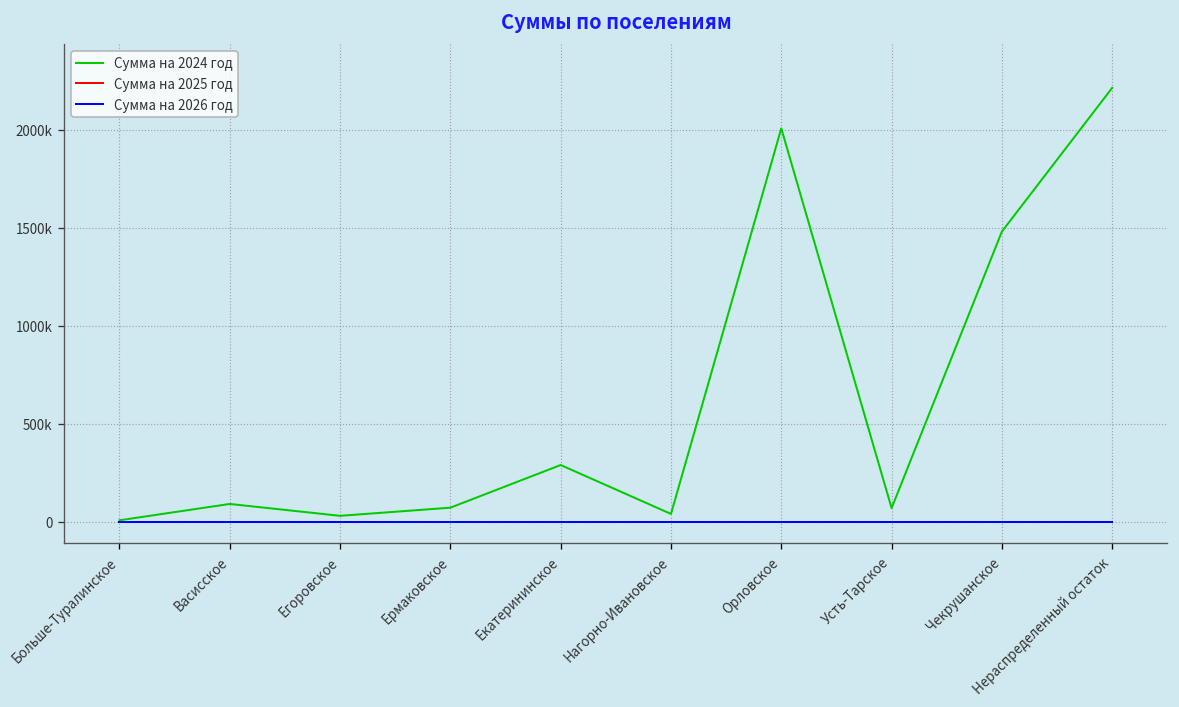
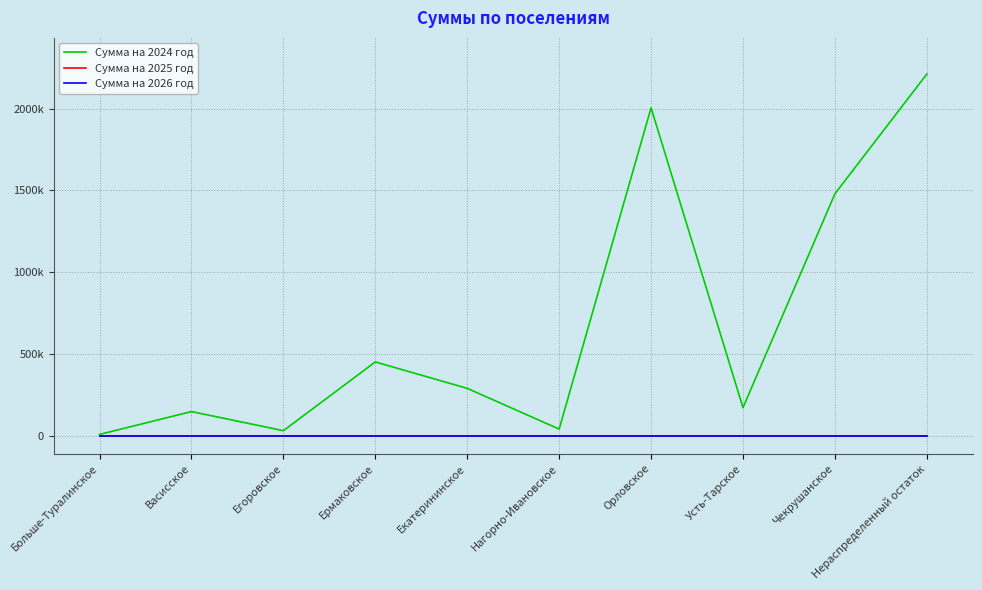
Сумма на 2024 год, Васисское: 90000 -> 150000
Сумма на 2024 год, Ермаковское: 70000 -> 450000
Сумма на 2024 год, Усть-Тарское: 70000 -> 170000
